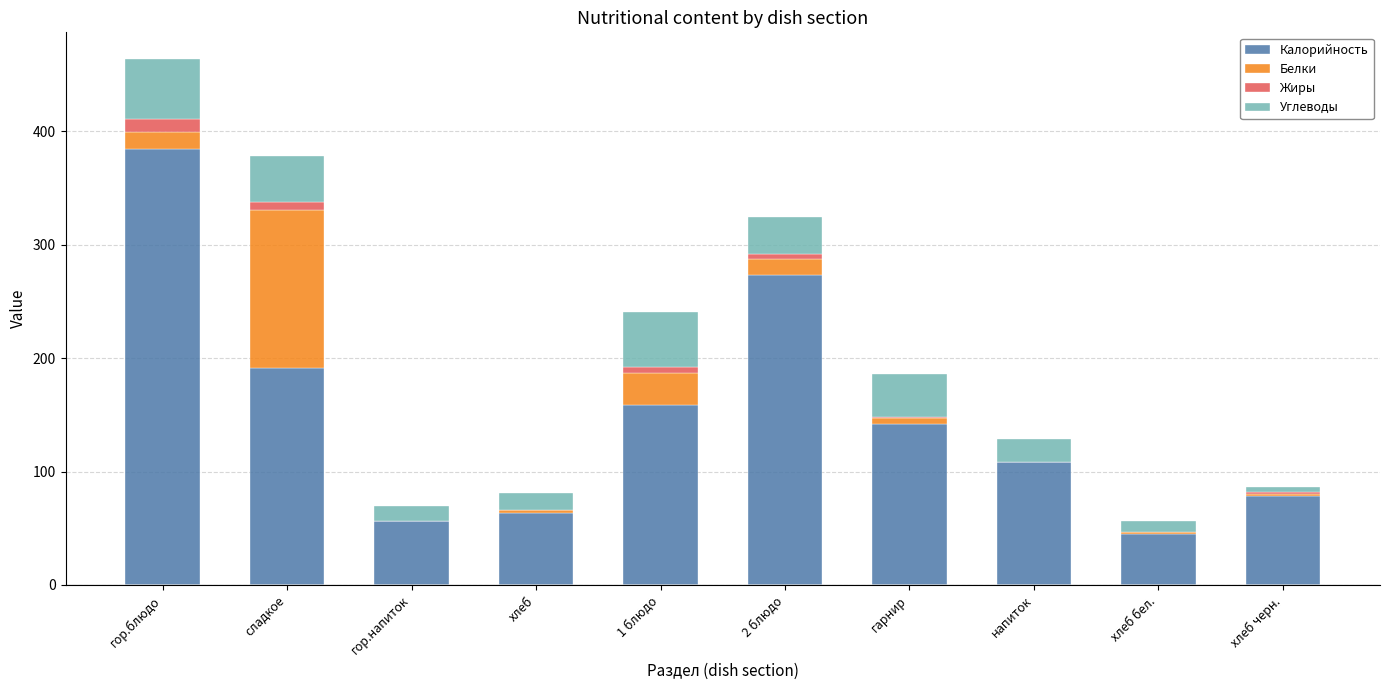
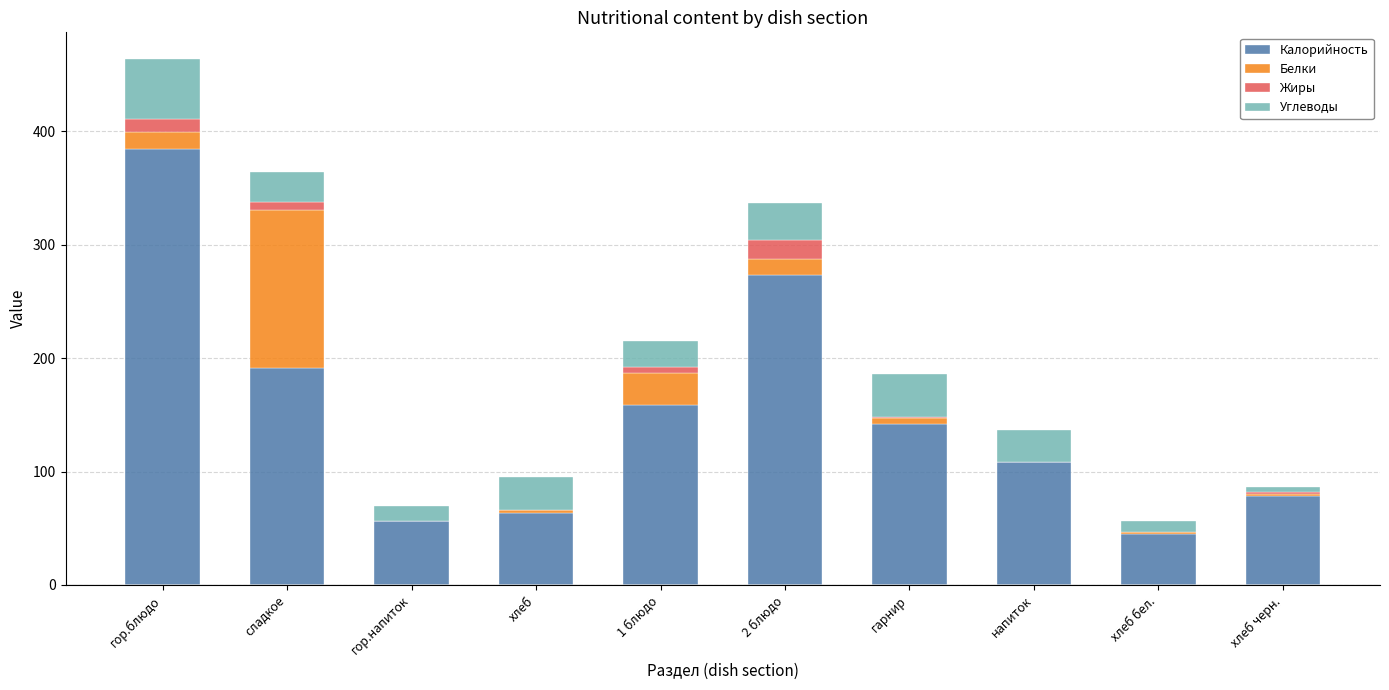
Углеводы, сладкое: 41 -> 26
Углеводы, хлеб: 15 -> 29
Углеводы, 1 блюдо: 49 -> 23
Жиры, 2 блюдо: 4 -> 16
Углеводы, напиток: 20 -> 28
